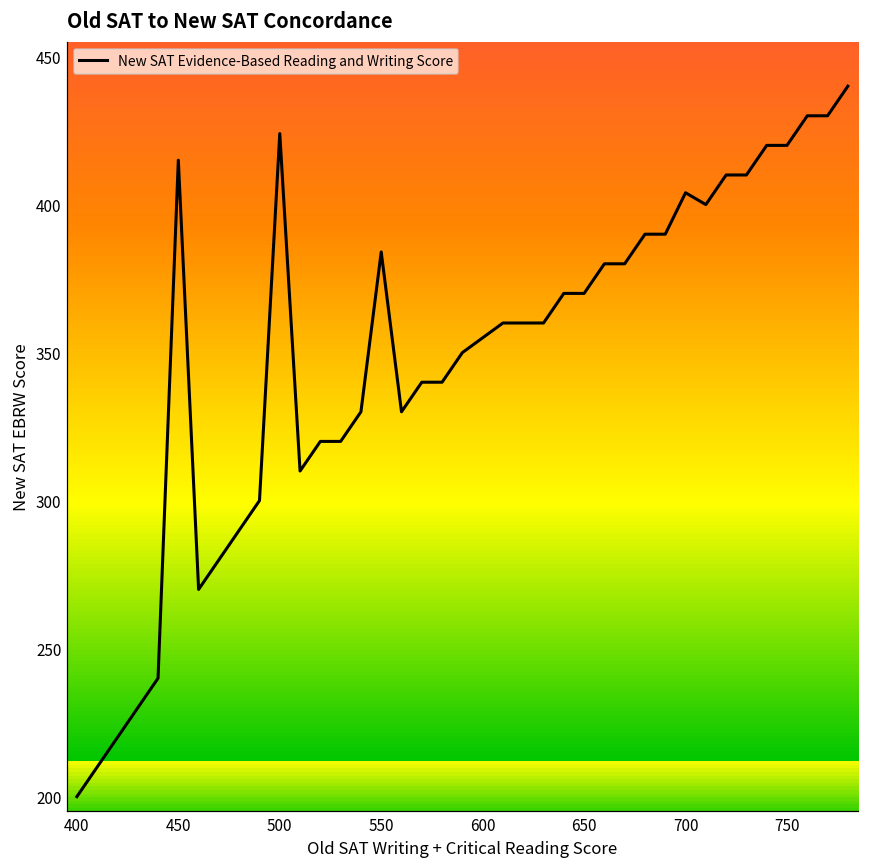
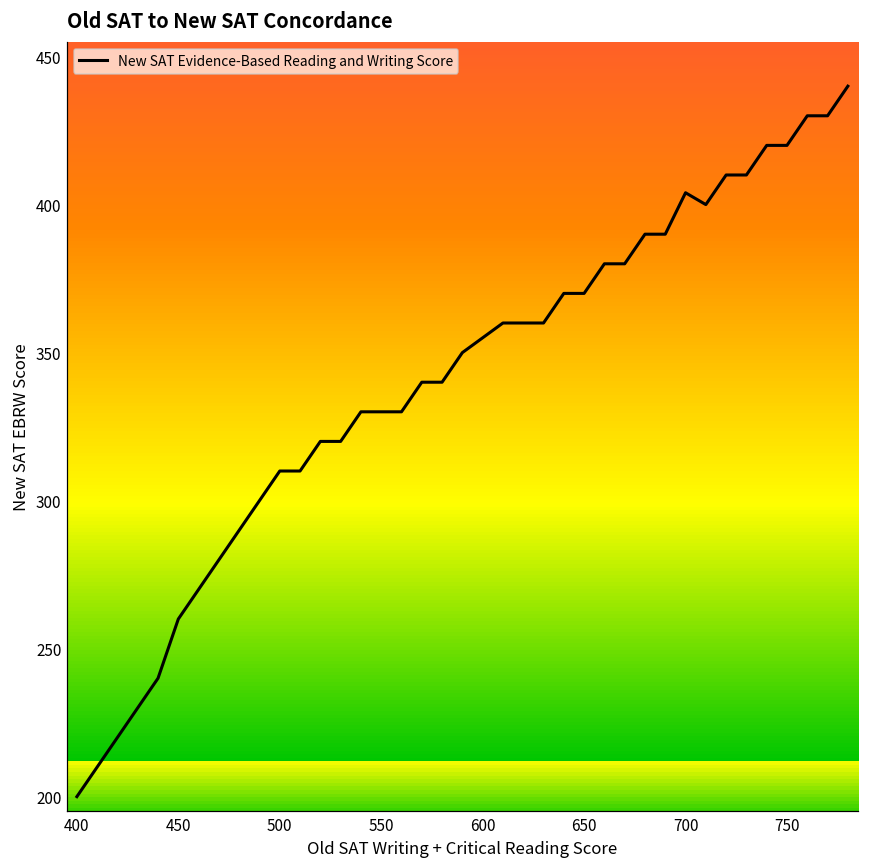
450: 415 -> 260
500: 424 -> 310
550: 384 -> 330
